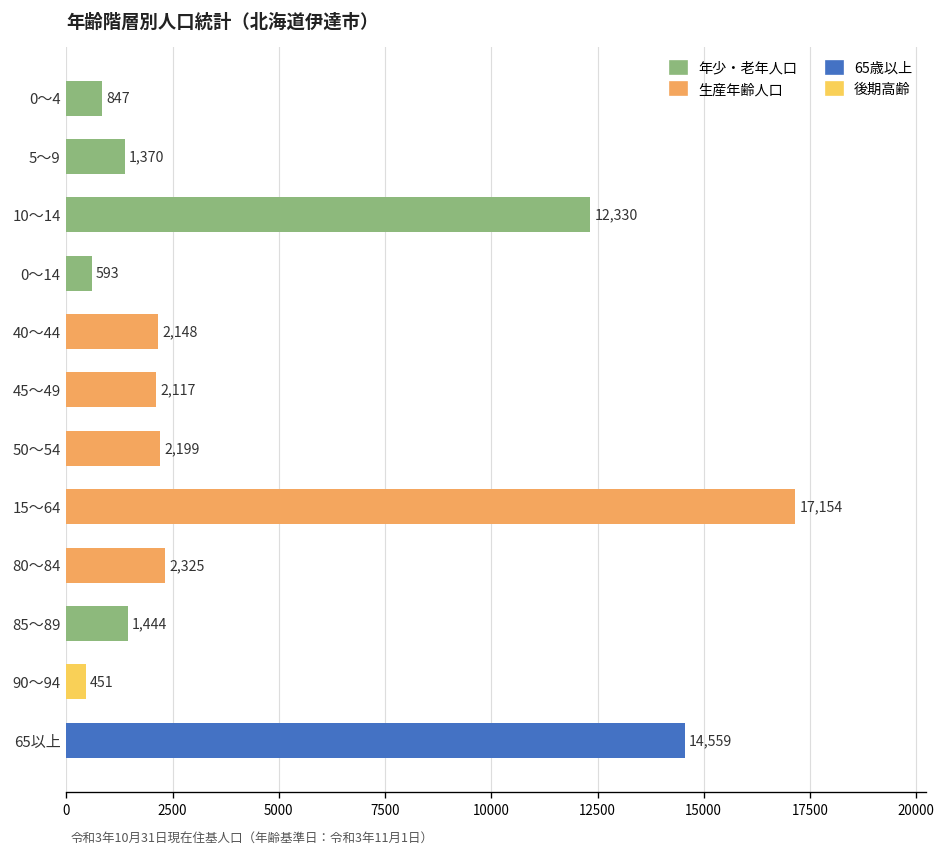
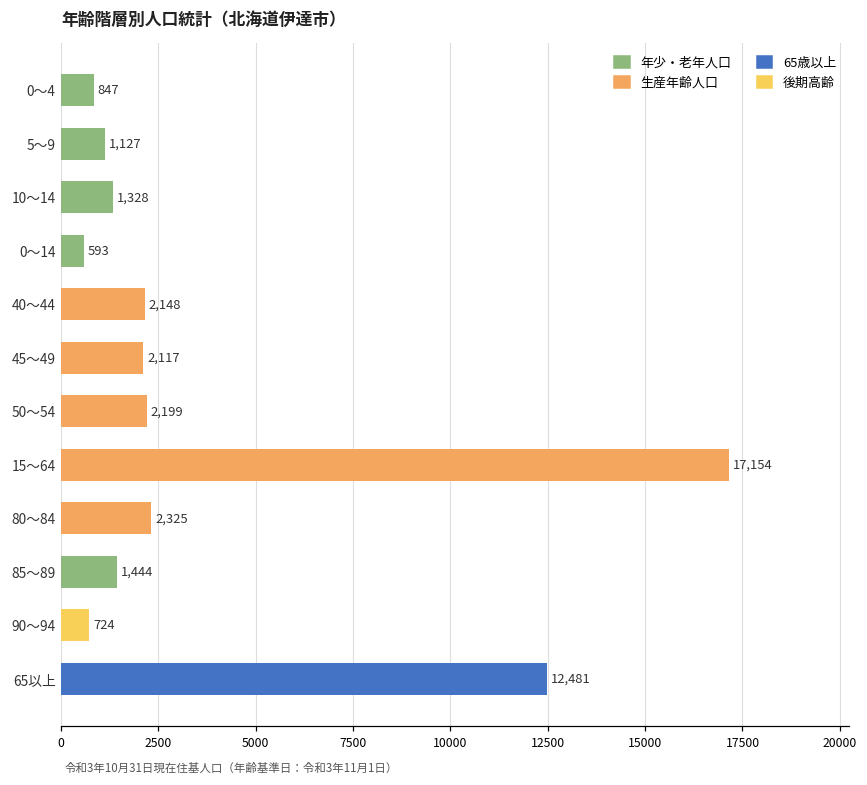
5～9: 1,370 -> 1,127
10～14: 12,330 -> 1,328
90～94: 451 -> 724
65以上: 14,559 -> 12,481
